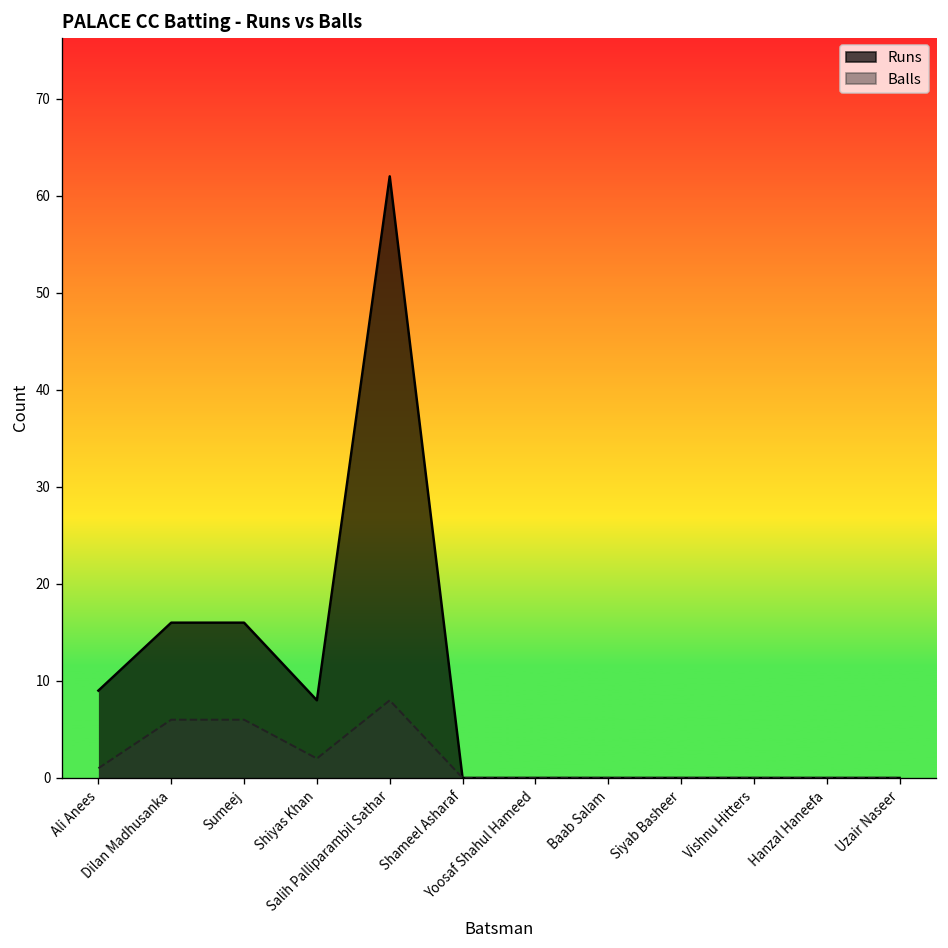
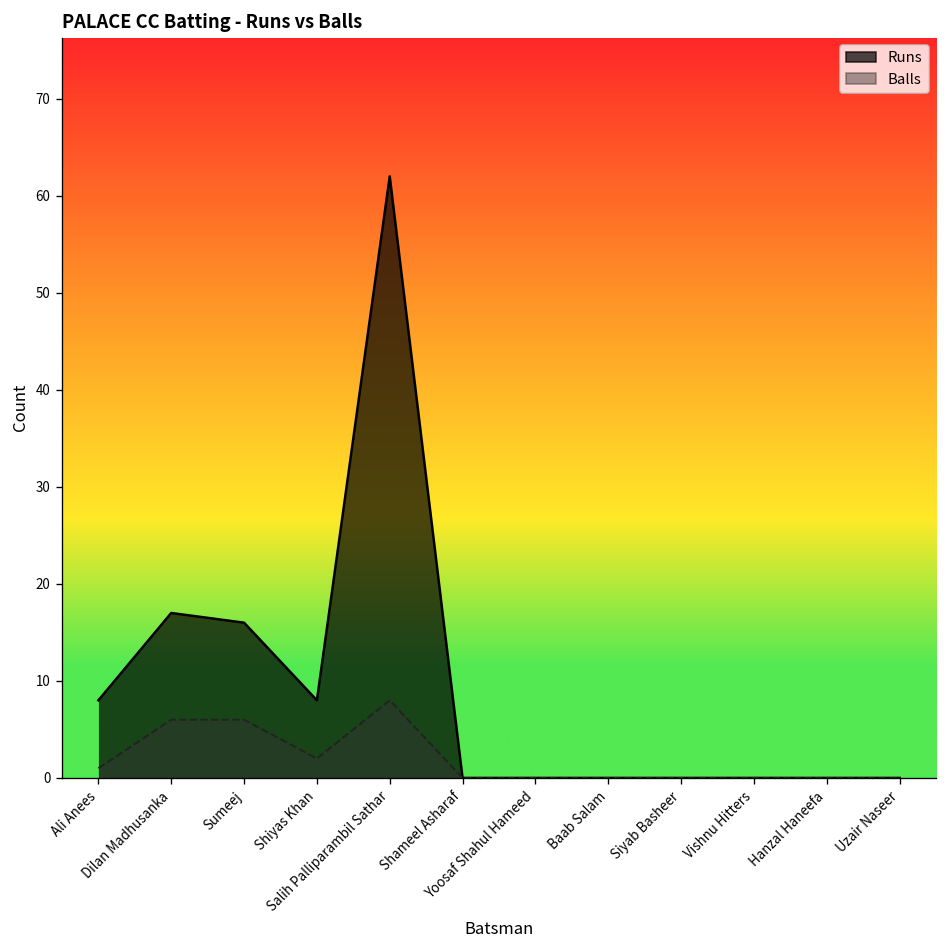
Runs, Ali Anees: 9 -> 8
Runs, Dilan Madhusanka: 16 -> 17
